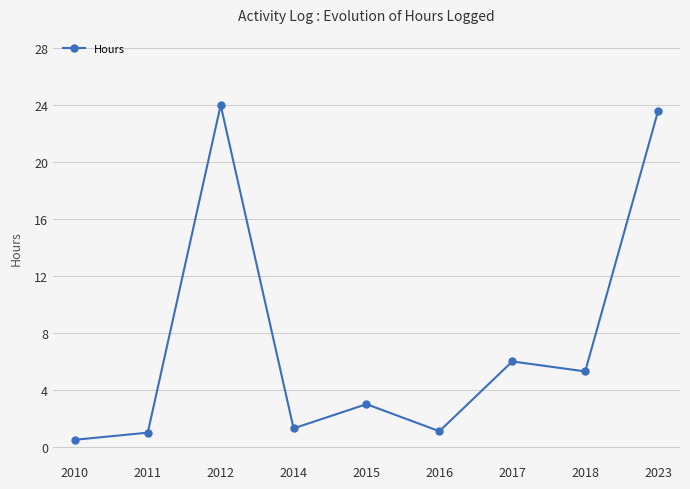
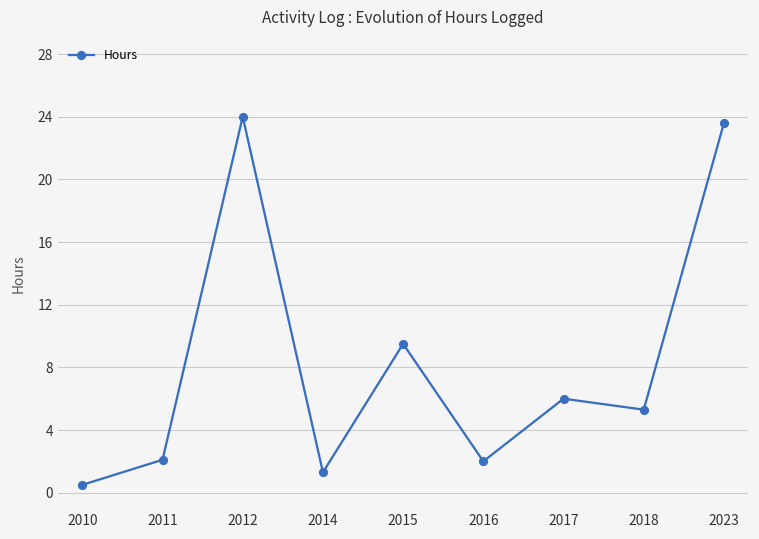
2011: 1.0 -> 2.1
2015: 3.0 -> 9.5
2016: 1.1 -> 2.0
